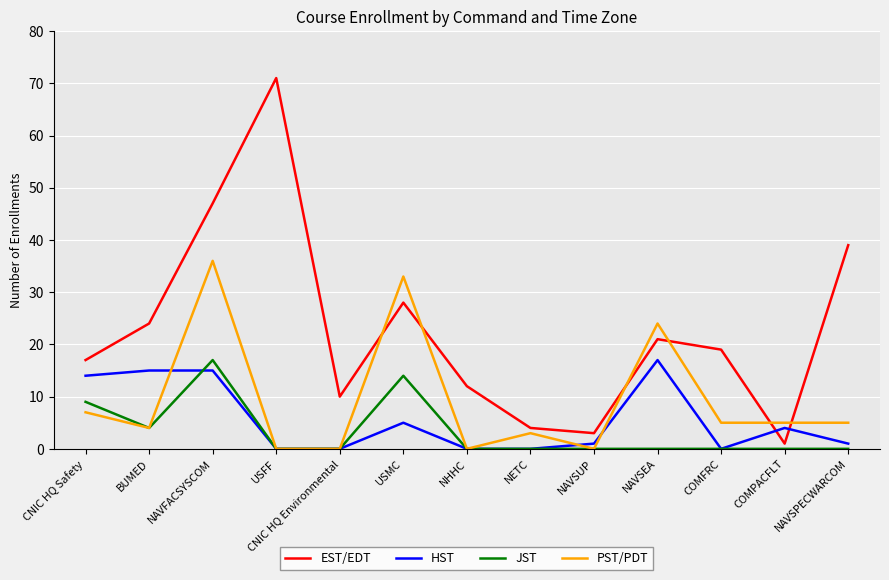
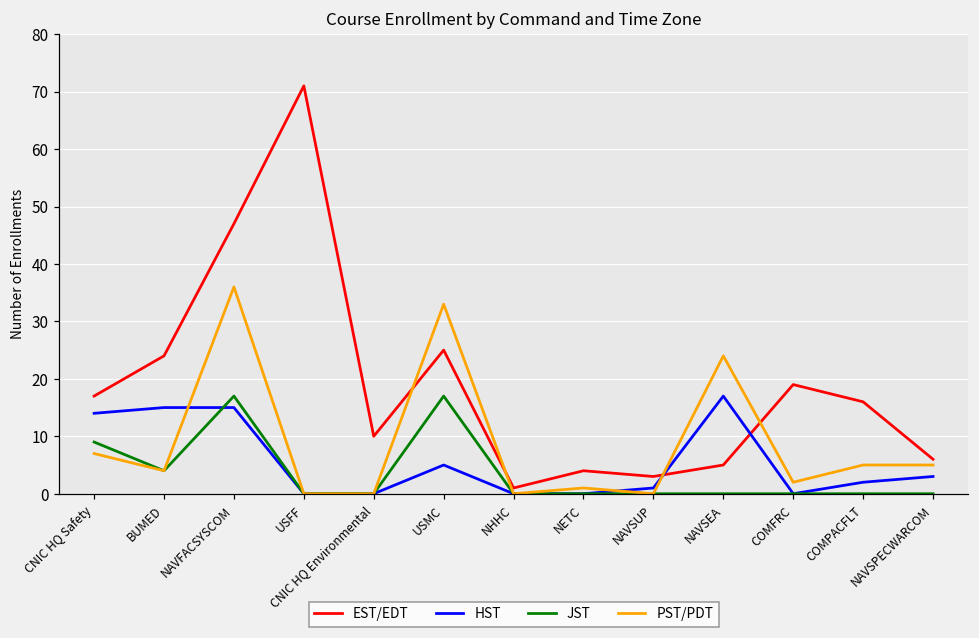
EST/EDT, USMC: 28 -> 25
JST, USMC: 14 -> 17
EST/EDT, NHHC: 12 -> 1
PST/PDT, NETC: 3 -> 1
EST/EDT, NAVSEA: 21 -> 5
PST/PDT, COMFRC: 5 -> 2
EST/EDT, COMPACFLT: 1 -> 16
HST, COMPACFLT: 4 -> 2
EST/EDT, NAVSPECWARCOM: 39 -> 6
HST, NAVSPECWARCOM: 1 -> 3
